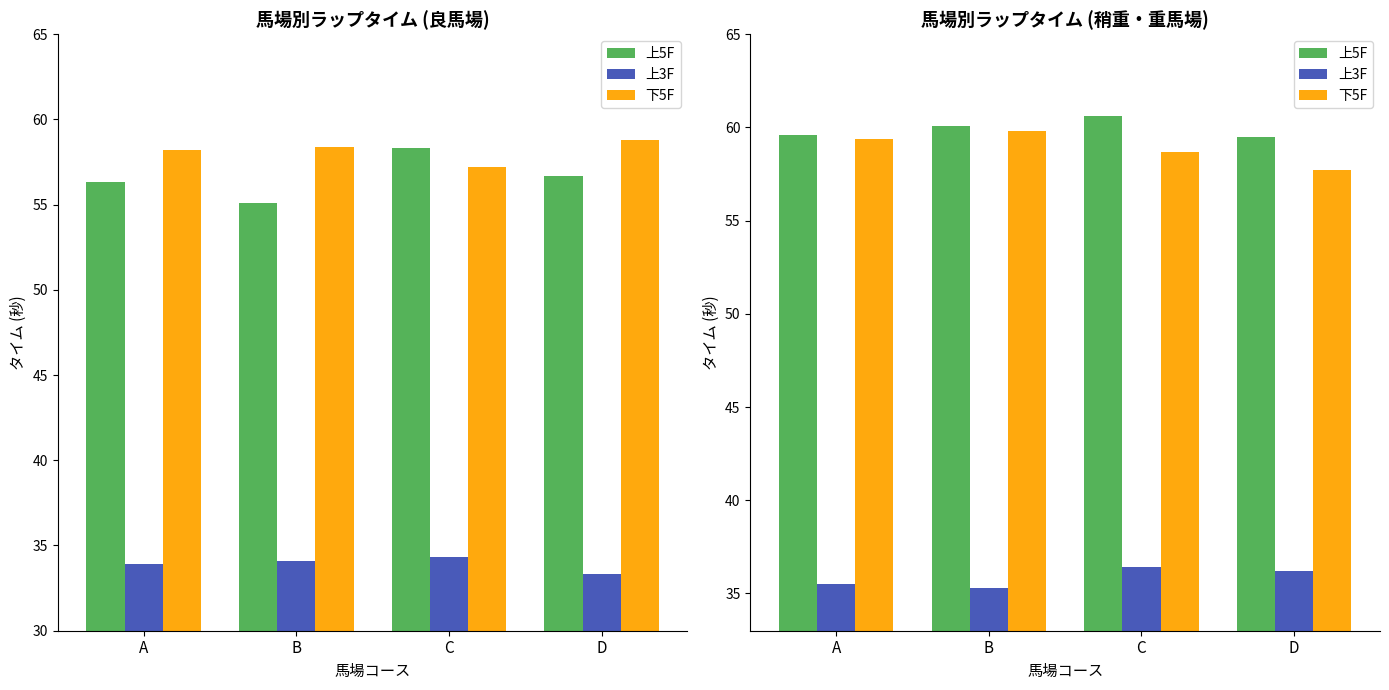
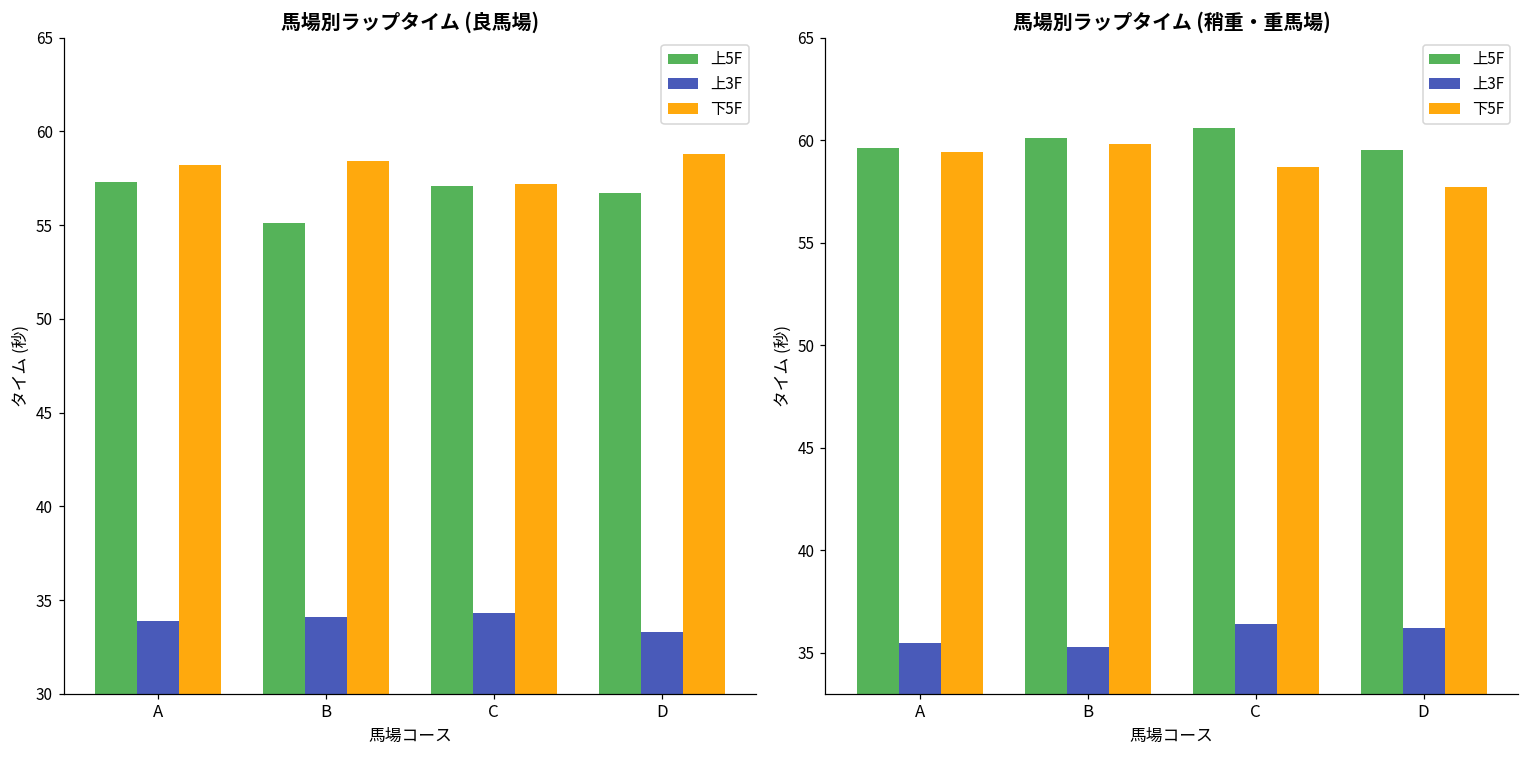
馬場別ラップタイム (良馬場), 上5F, A: 56.3 -> 57.3
馬場別ラップタイム (良馬場), 上5F, C: 58.3 -> 57.1
